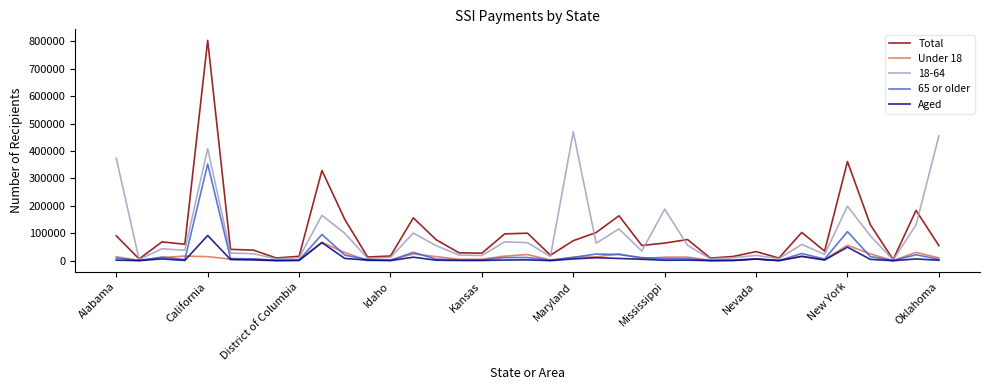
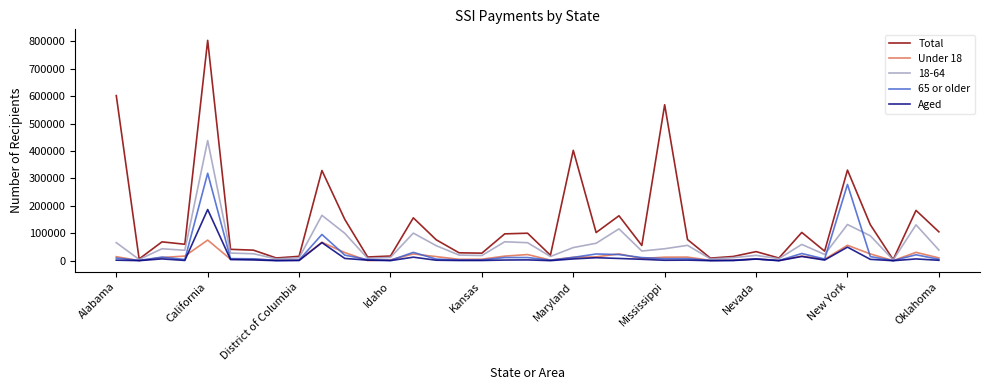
Total, Alabama: 90000 -> 600000
18-64, Alabama: 370000 -> 70000
Under 18, California: 20000 -> 80000
18-64, California: 410000 -> 440000
65 or older, California: 350000 -> 320000
Aged, California: 90000 -> 190000
Total, Maryland: 70000 -> 400000
18-64, Maryland: 470000 -> 50000
Total, Mississippi: 60000 -> 570000
18-64, Mississippi: 190000 -> 40000
Total, New York: 360000 -> 330000
18-64, New York: 200000 -> 130000
65 or older, New York: 110000 -> 280000
Total, Oklahoma: 60000 -> 110000
18-64, Oklahoma: 450000 -> 40000
